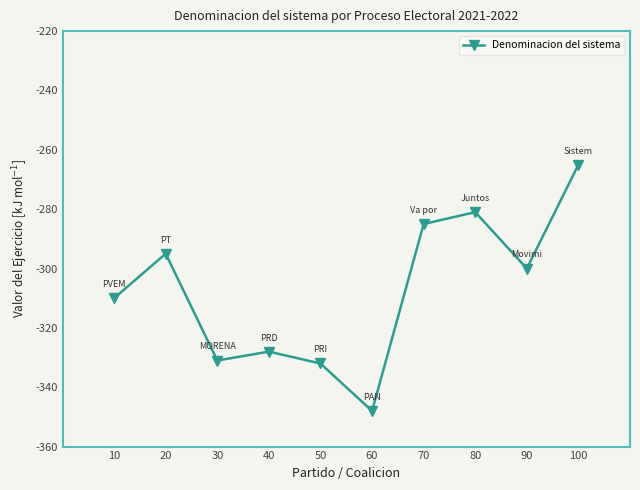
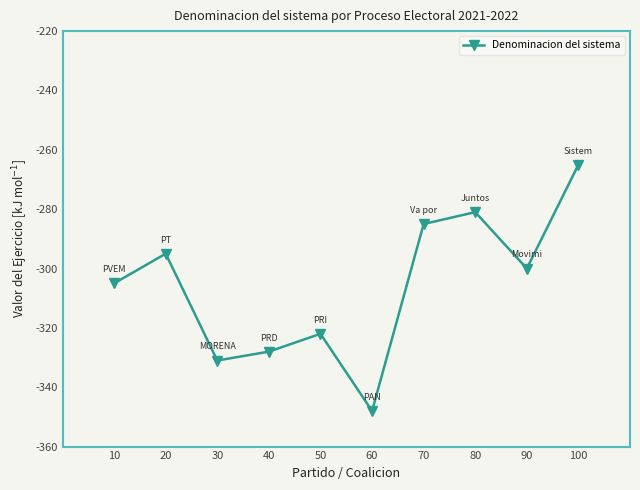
10: -310 -> -305
50: -332 -> -322
